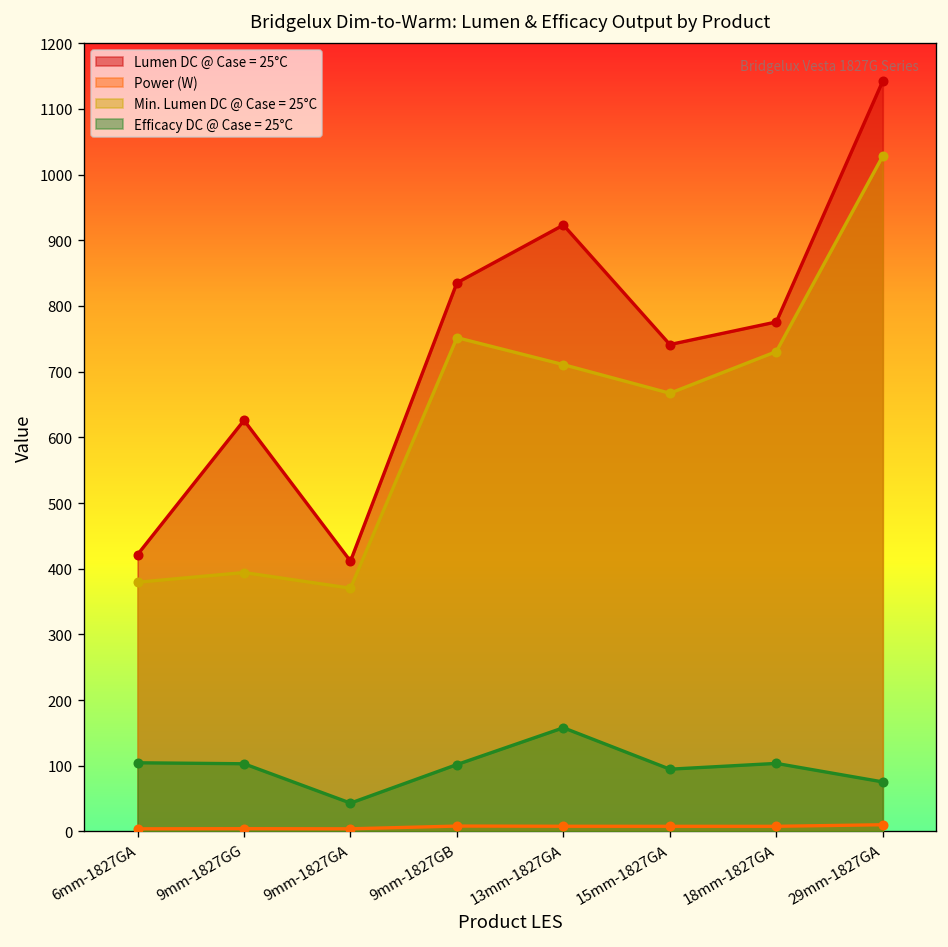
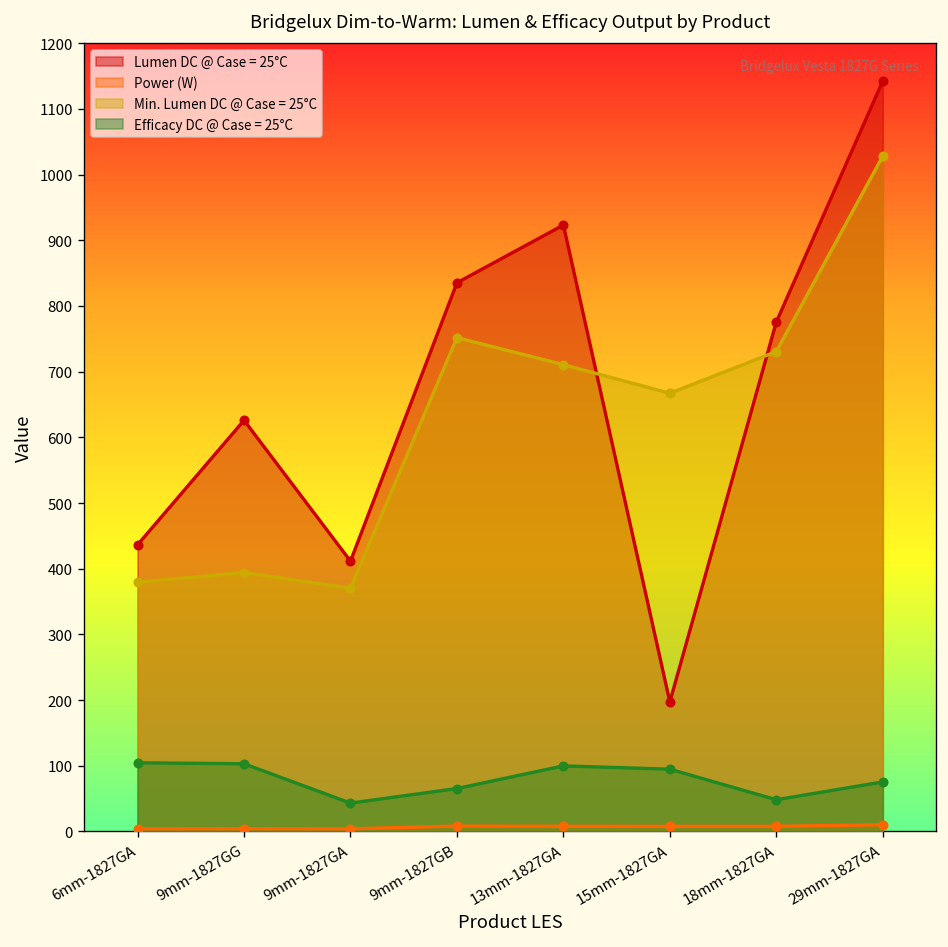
Lumen DC @ Case = 25°C, 6mm-1827GA: 420 -> 440
Efficacy DC @ Case = 25°C, 9mm-1827GB: 100 -> 70
Efficacy DC @ Case = 25°C, 13mm-1827GA: 160 -> 100
Lumen DC @ Case = 25°C, 15mm-1827GA: 740 -> 200
Efficacy DC @ Case = 25°C, 18mm-1827GA: 100 -> 50
